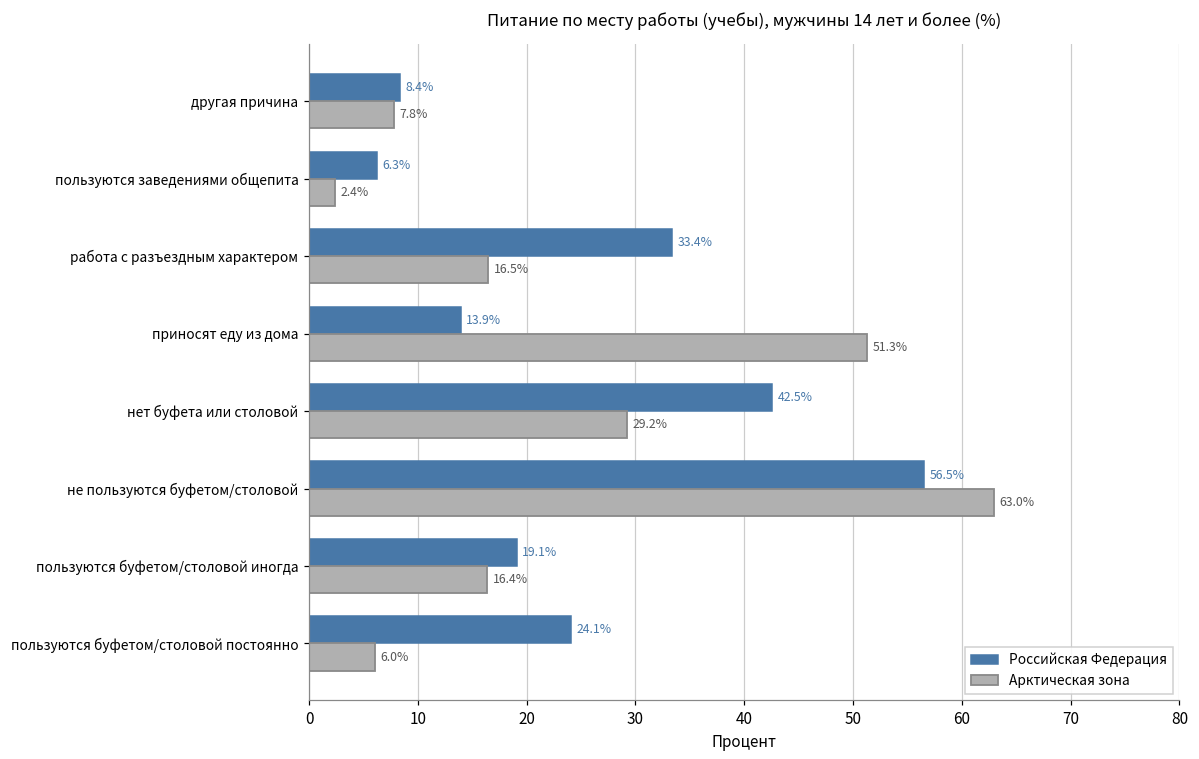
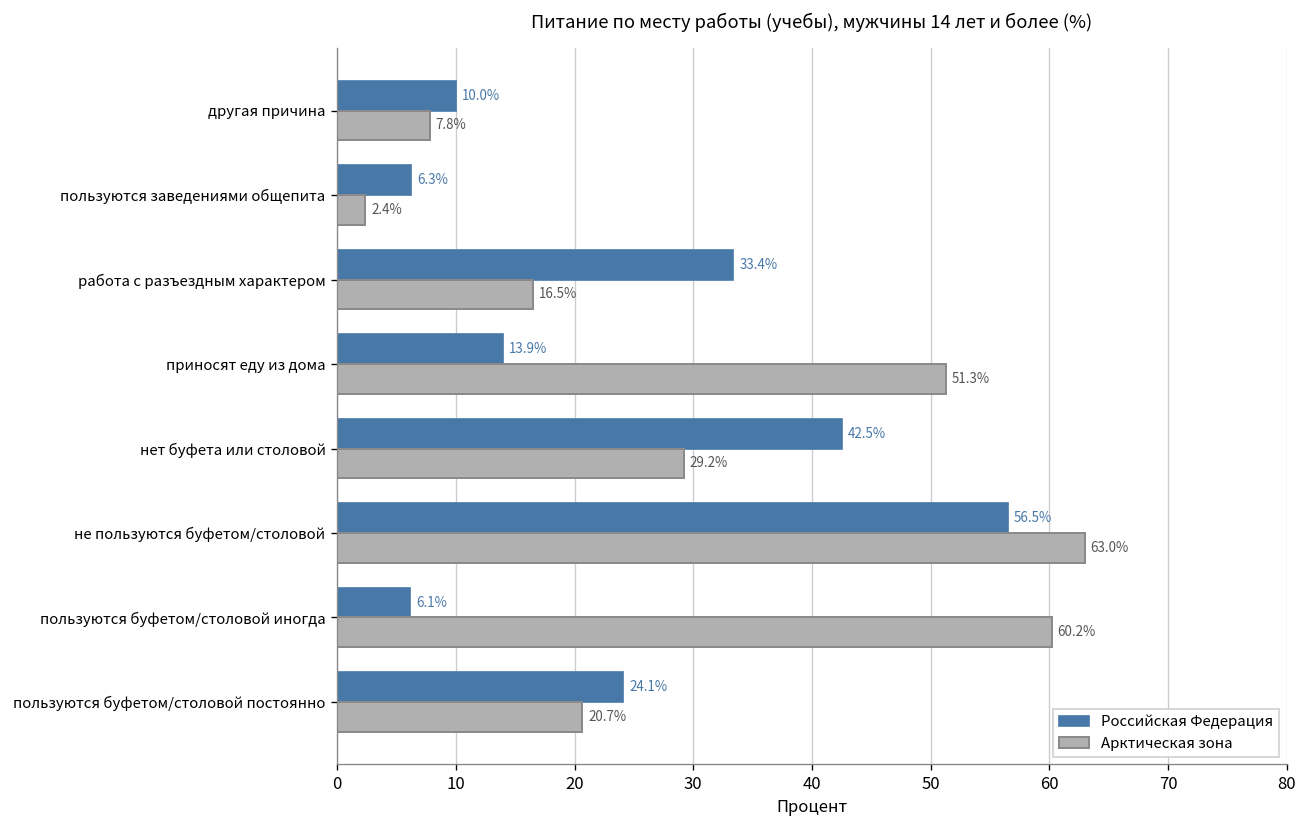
Российская Федерация, другая причина: 8.4% -> 10.0%
Российская Федерация, пользуются буфетом/столовой иногда: 19.1% -> 6.1%
Арктическая зона, пользуются буфетом/столовой иногда: 16.4% -> 60.2%
Арктическая зона, пользуются буфетом/столовой постоянно: 6.0% -> 20.7%
